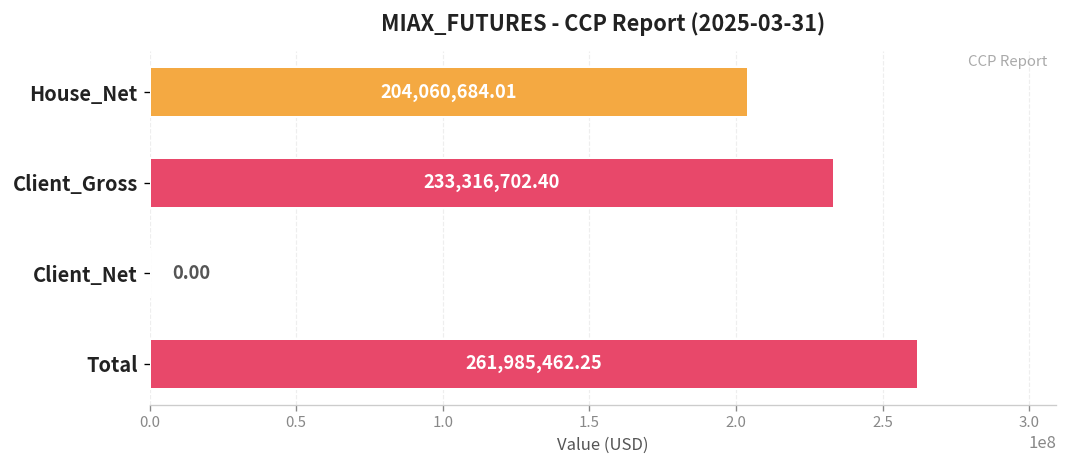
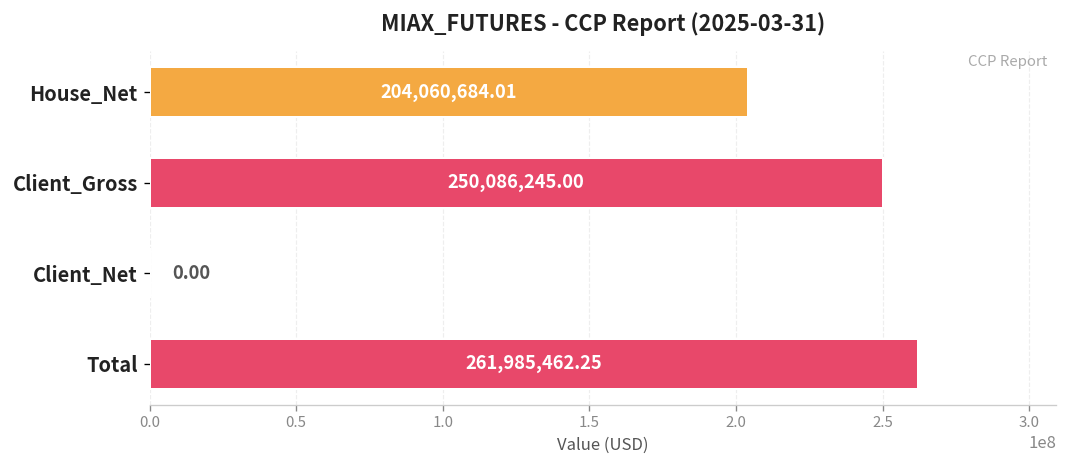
Client_Gross: 233,316,702.40 -> 250,086,245.00
